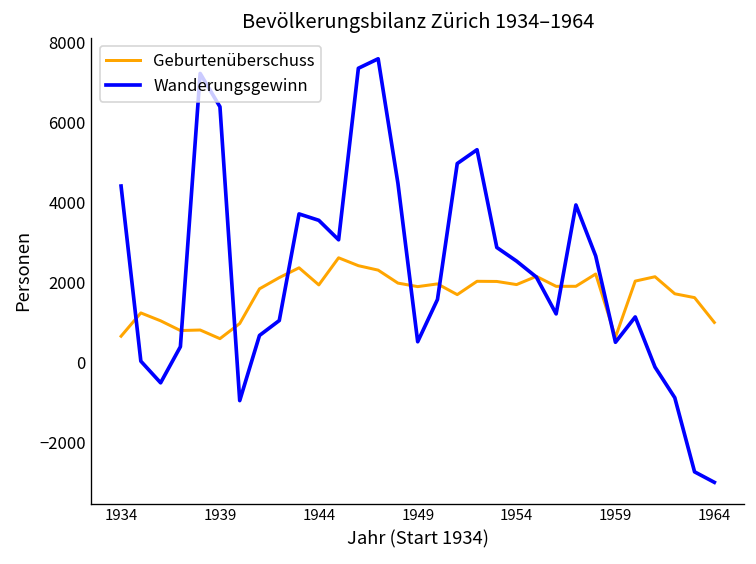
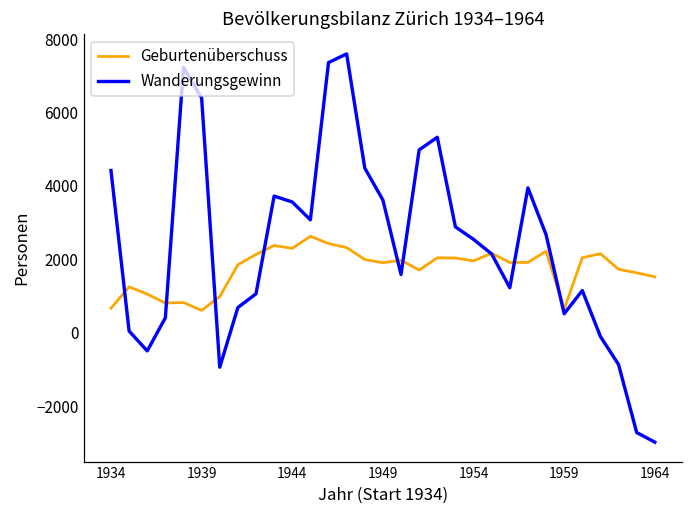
Geburtenüberschuss, 1944: 1900 -> 2300
Wanderungsgewinn, 1949: 500 -> 3600
Geburtenüberschuss, 1964: 1000 -> 1500
